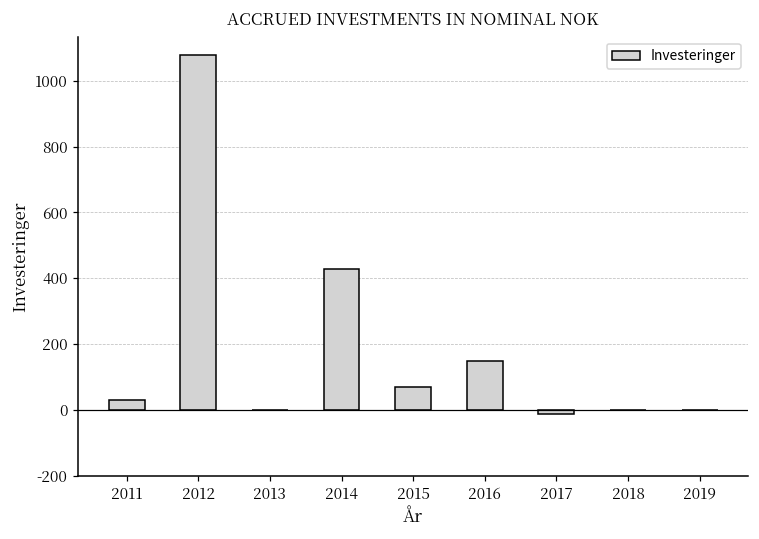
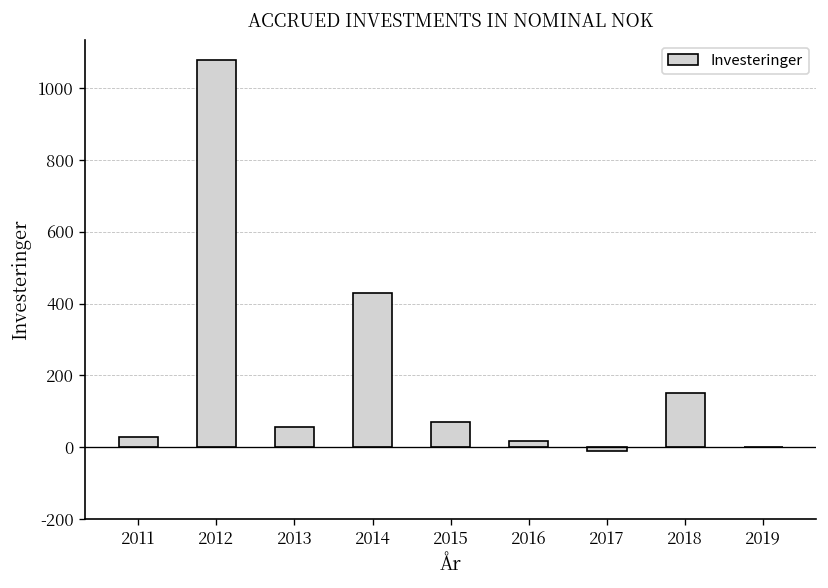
2013: 0 -> 60
2016: 150 -> 20
2018: 0 -> 150
